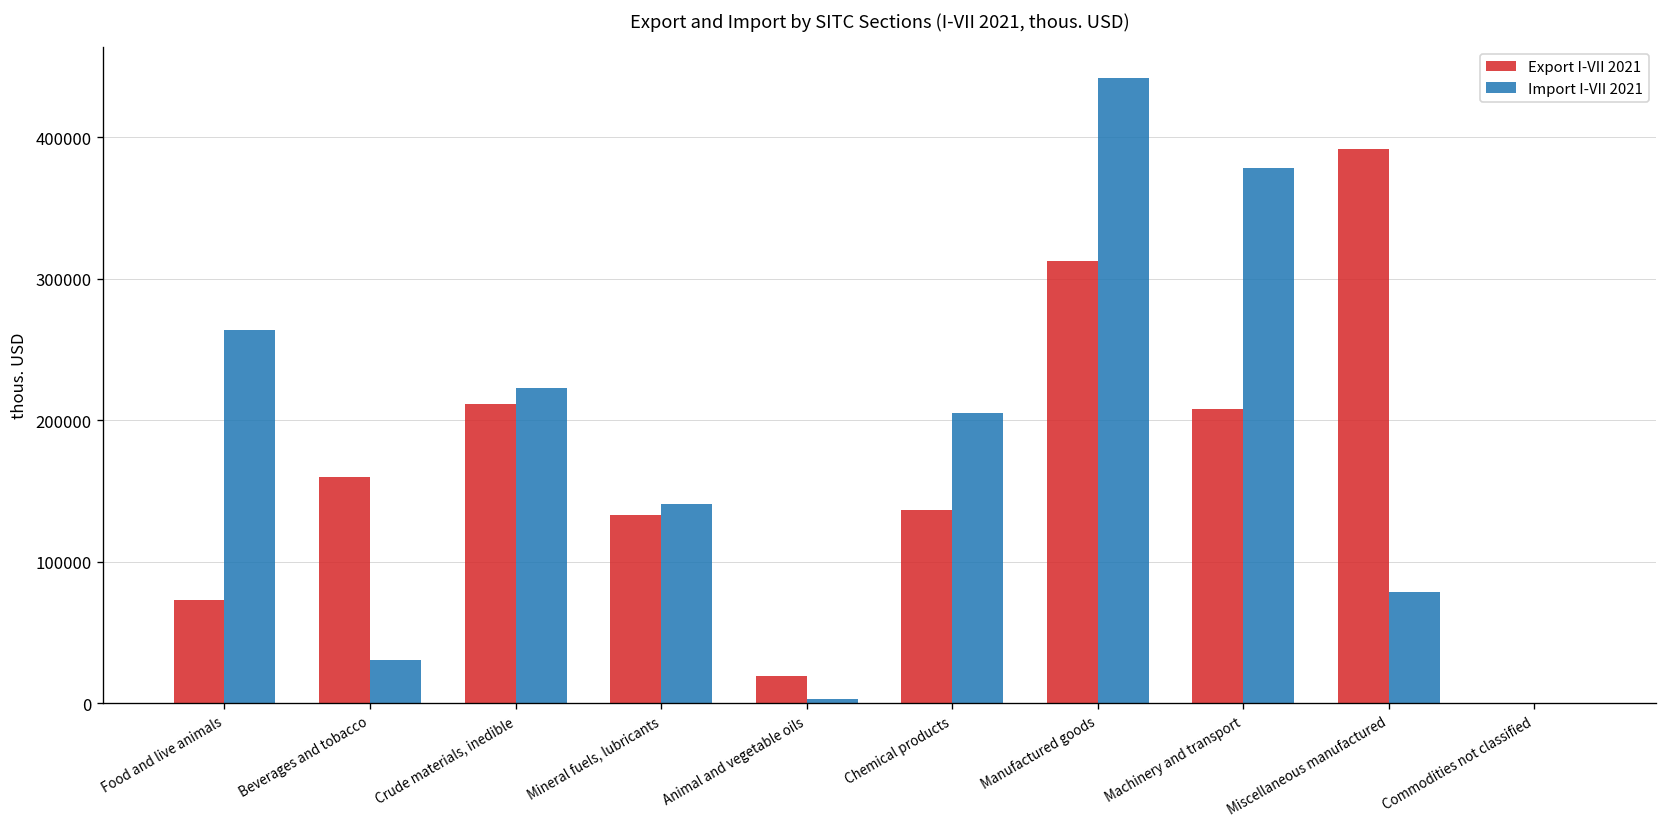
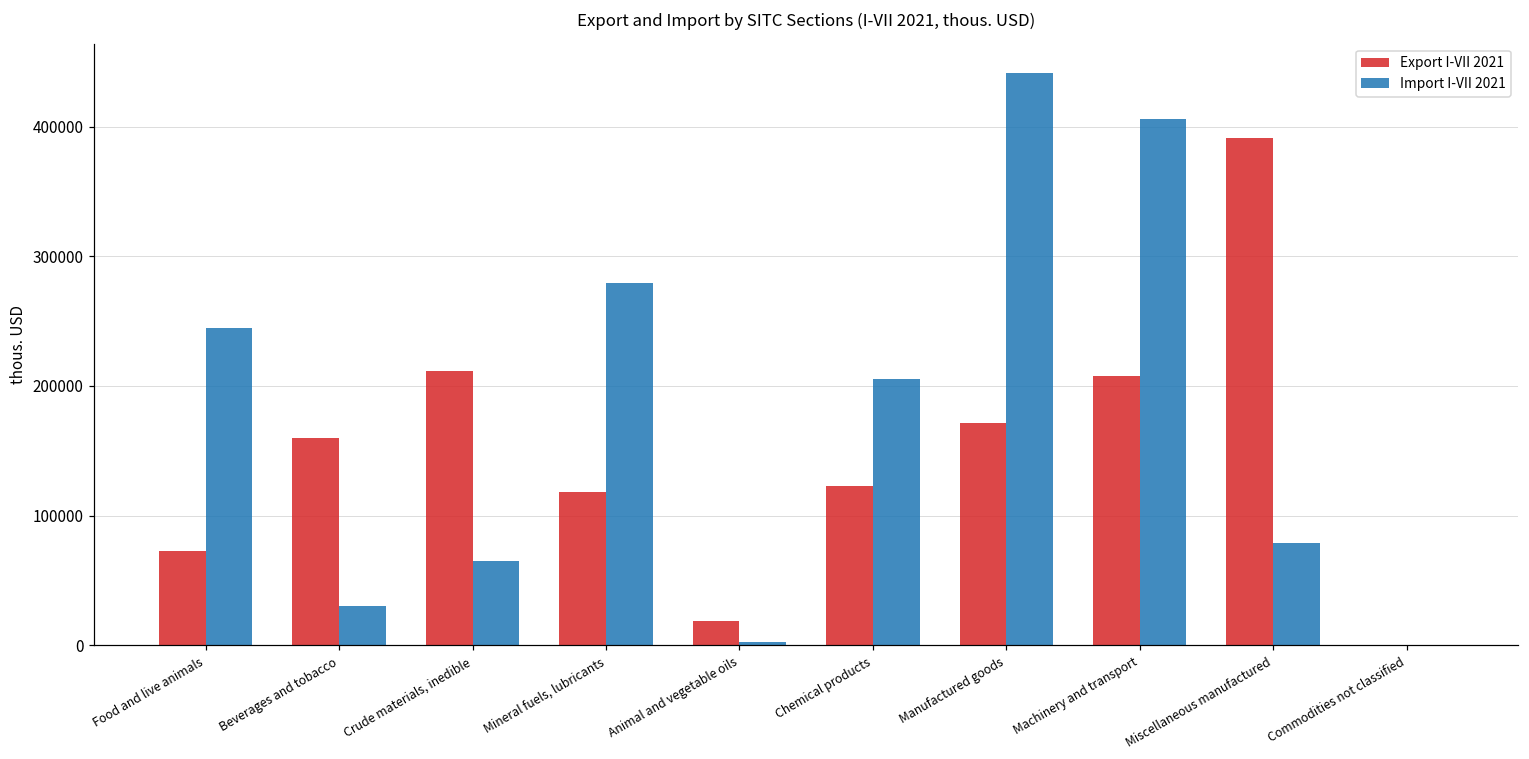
Import I-VII 2021, Food and live animals: 263000 -> 244000
Import I-VII 2021, Crude materials, inedible: 223000 -> 65000
Export I-VII 2021, Mineral fuels, lubricants: 133000 -> 119000
Import I-VII 2021, Mineral fuels, lubricants: 141000 -> 280000
Export I-VII 2021, Chemical products: 136000 -> 123000
Export I-VII 2021, Manufactured goods: 312000 -> 171000
Import I-VII 2021, Machinery and transport: 378000 -> 406000
